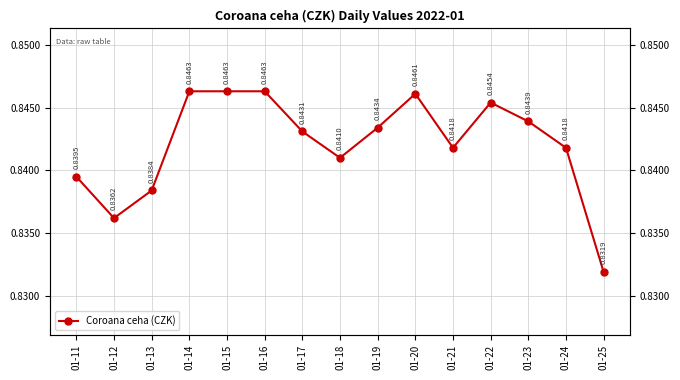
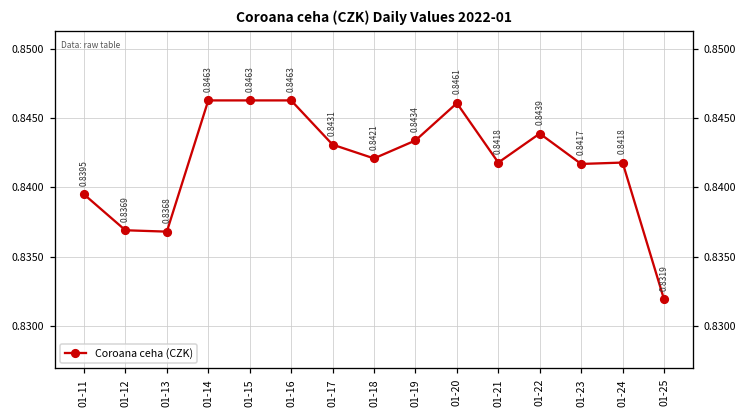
01-12: 0.8362 -> 0.8369
01-13: 0.8384 -> 0.8368
01-18: 0.8410 -> 0.8421
01-22: 0.8454 -> 0.8439
01-23: 0.8439 -> 0.8417
